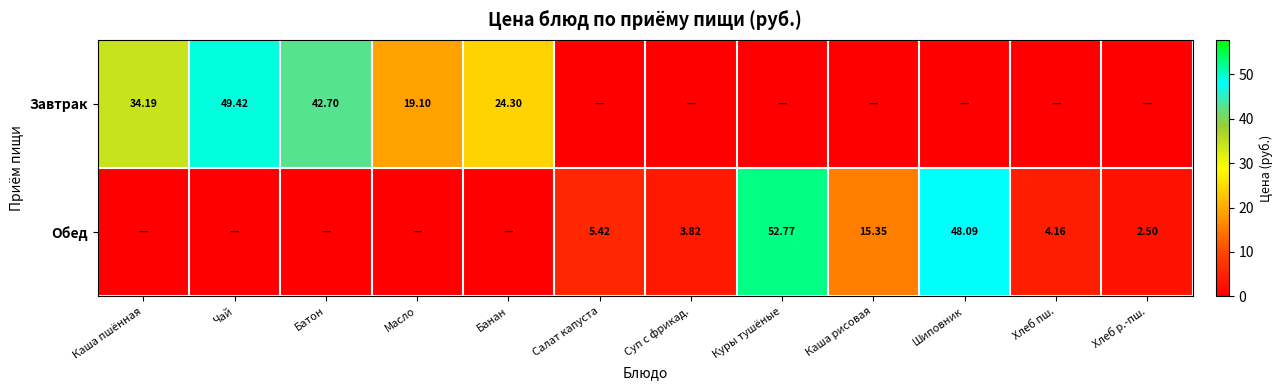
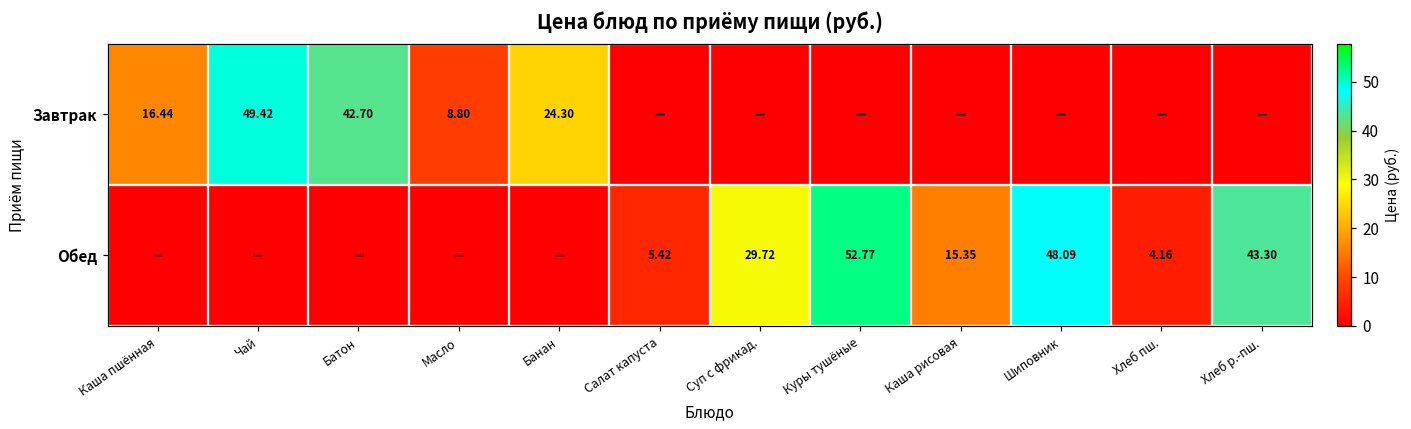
Завтрак, Каша пшённая: 34.19 -> 16.44
Завтрак, Масло: 19.10 -> 8.80
Обед, Суп с фрикад.: 3.82 -> 29.72
Обед, Хлеб р.-пш.: 2.50 -> 43.30
